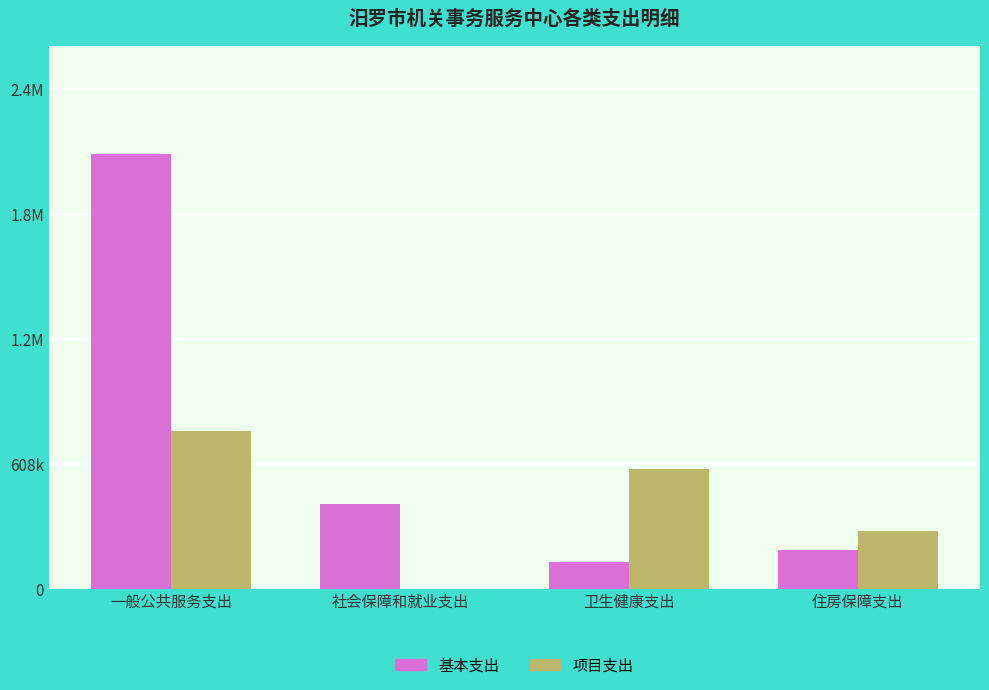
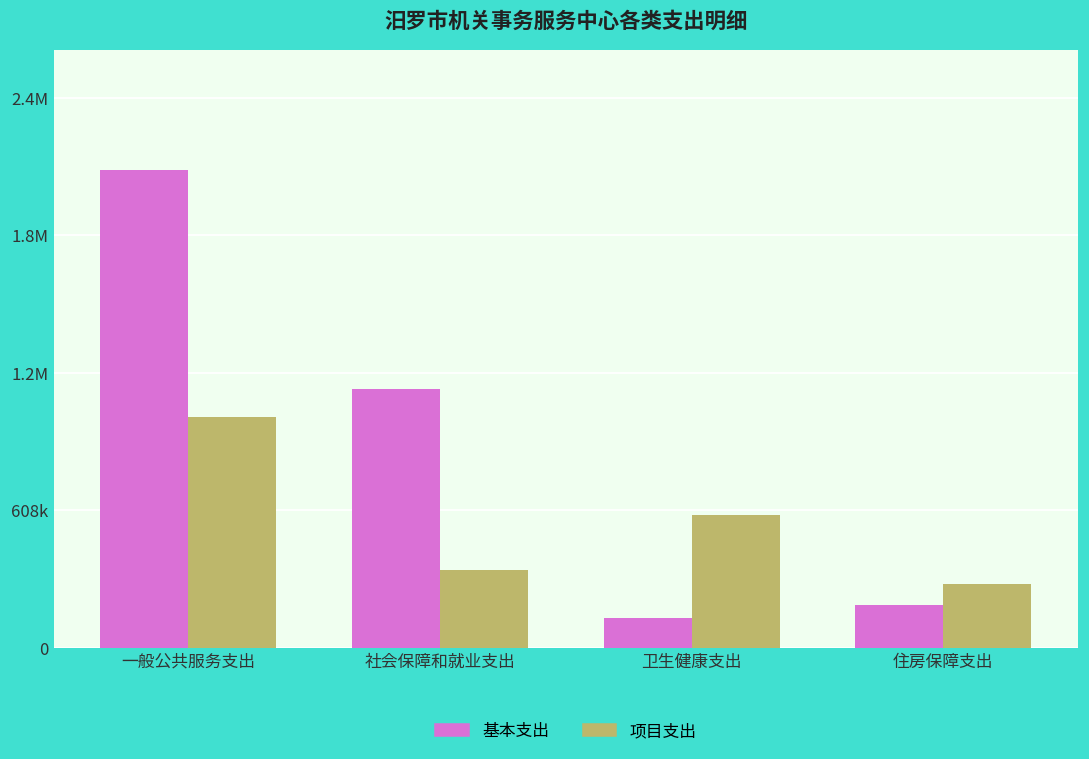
项目支出, 一般公共服务支出: 770000 -> 1020000
基本支出, 社会保障和就业支出: 410000 -> 1140000
项目支出, 社会保障和就业支出: 0 -> 340000
